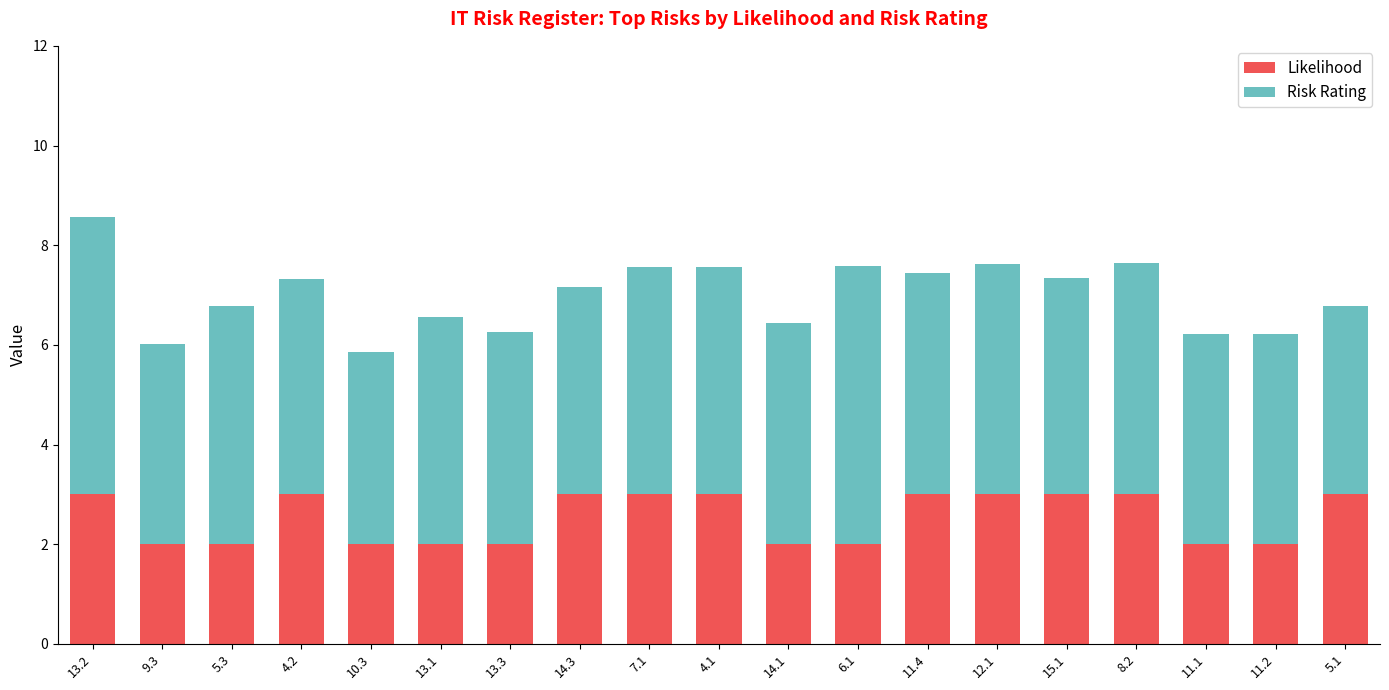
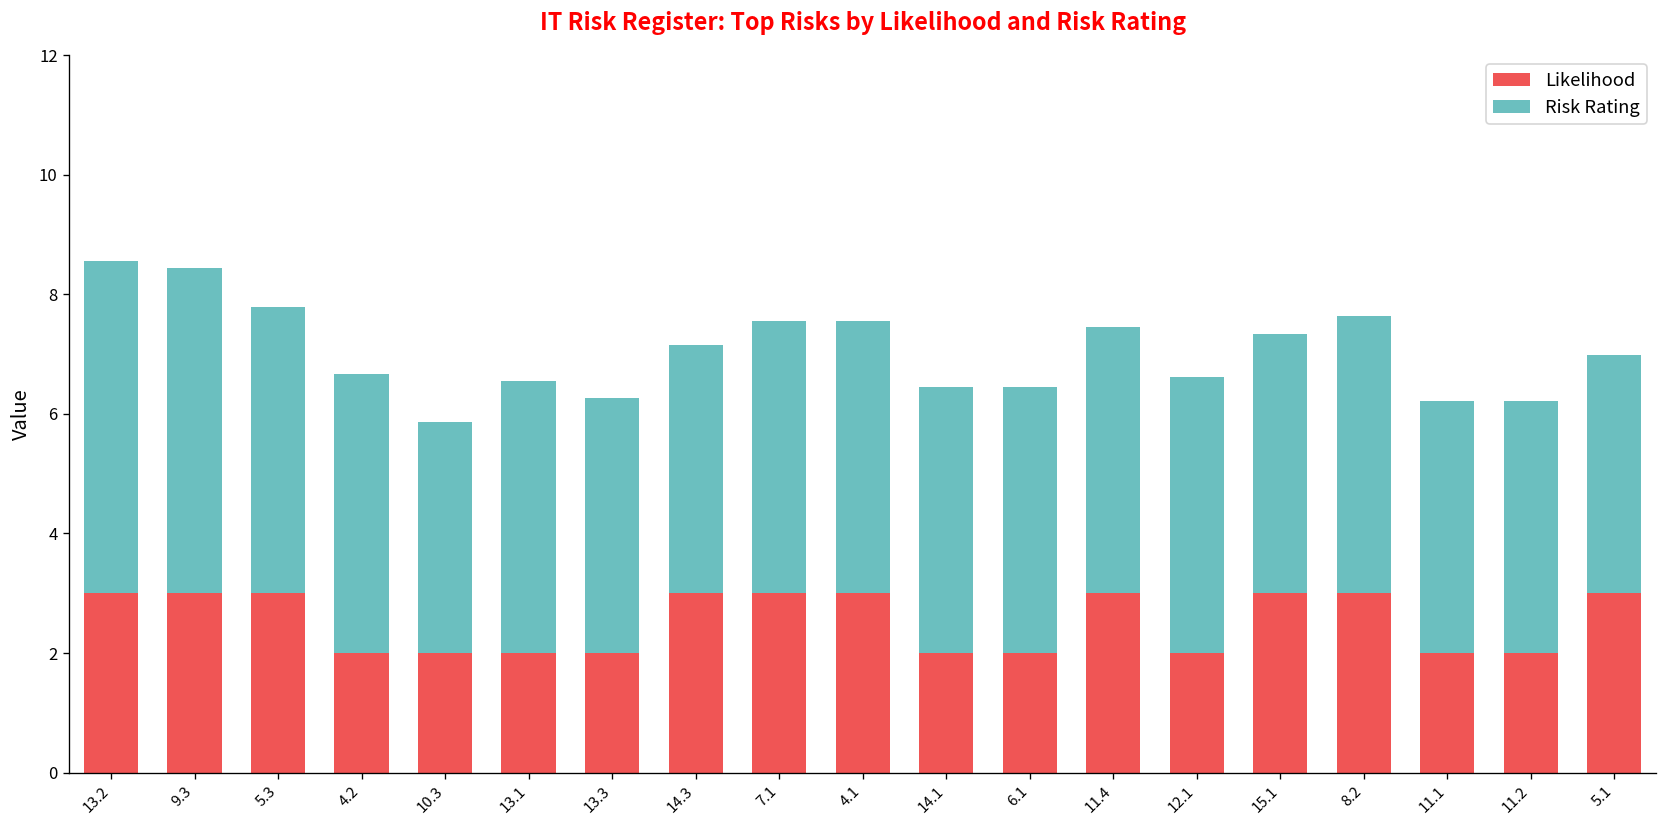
Likelihood, 9.3: 2 -> 3
Risk Rating, 9.3: 4.0 -> 5.4
Likelihood, 5.3: 2 -> 3
Likelihood, 4.2: 3 -> 2
Risk Rating, 4.2: 4.3 -> 4.7
Risk Rating, 6.1: 5.6 -> 4.4
Likelihood, 12.1: 3 -> 2
Risk Rating, 5.1: 3.8 -> 4.0
